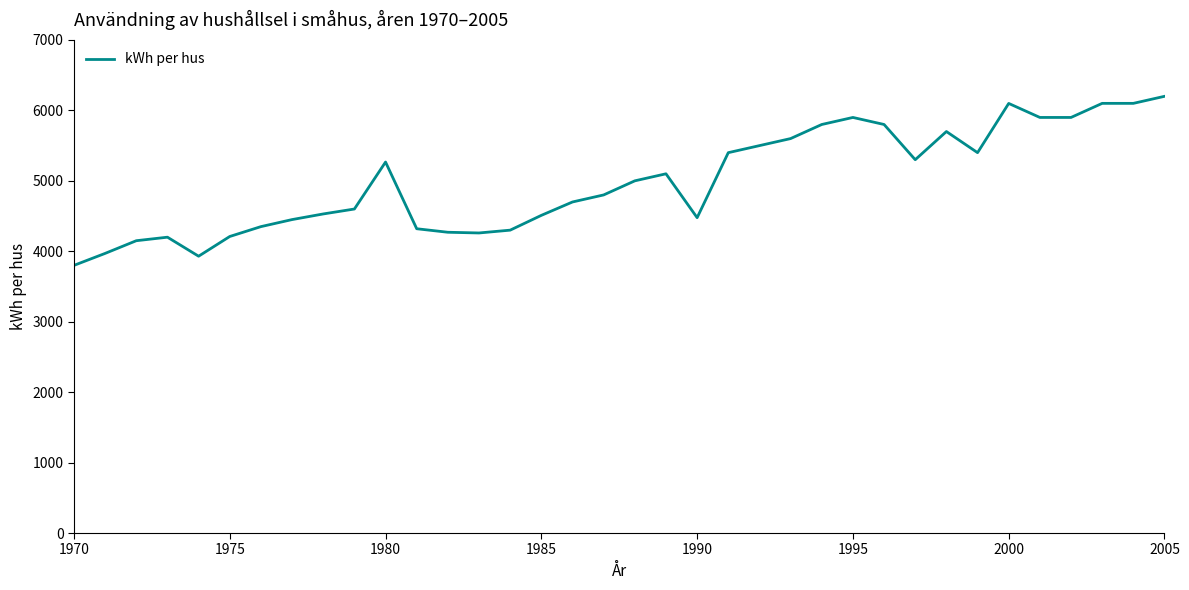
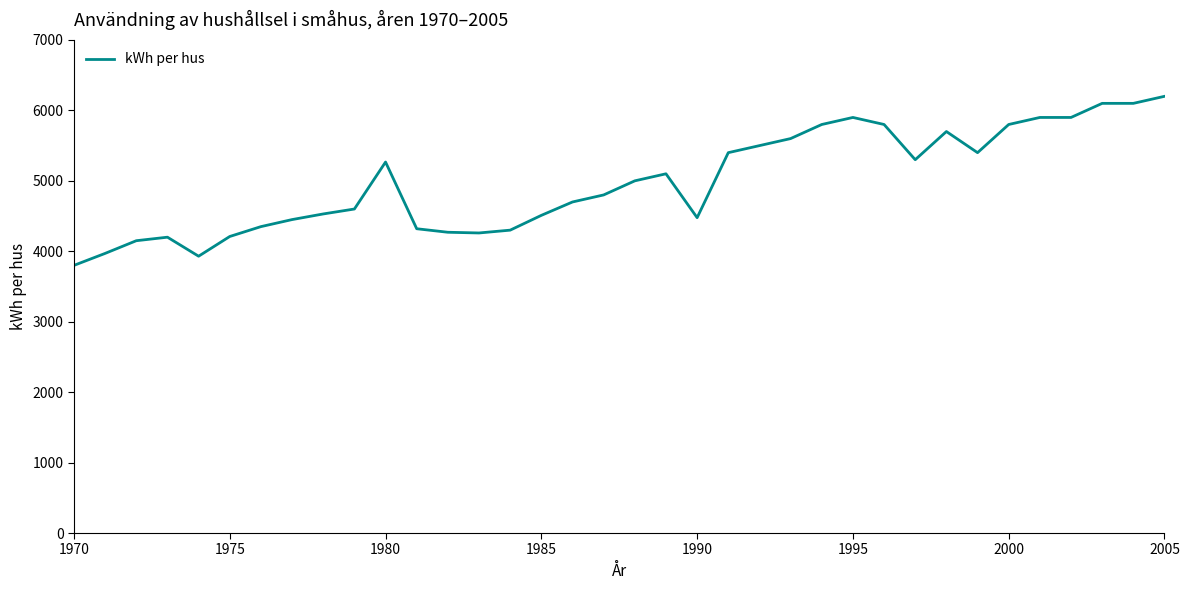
2000: 6100 -> 5800
